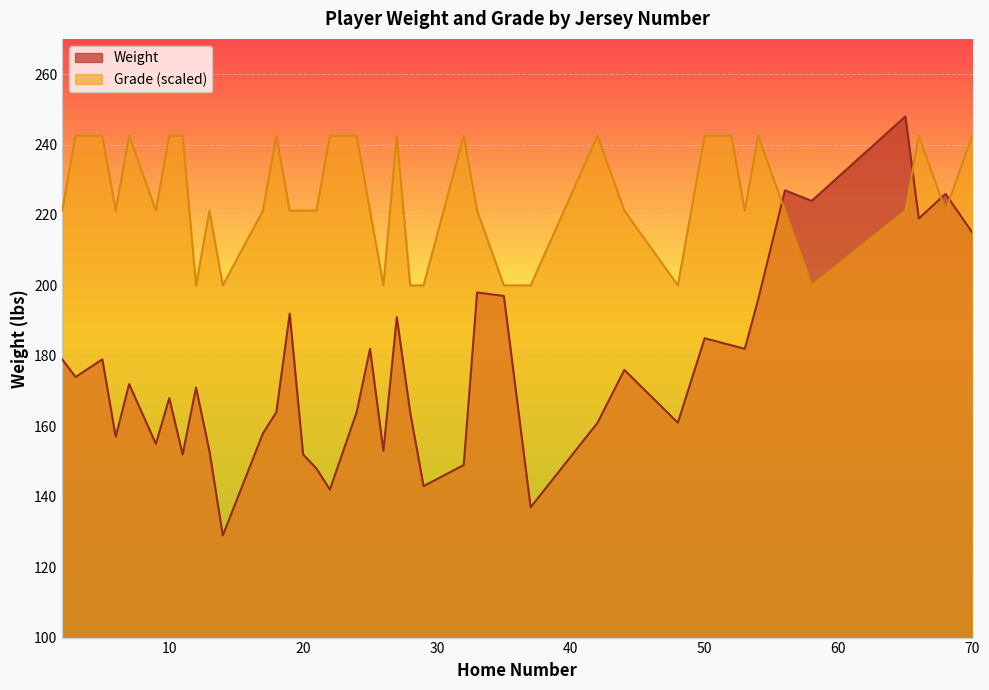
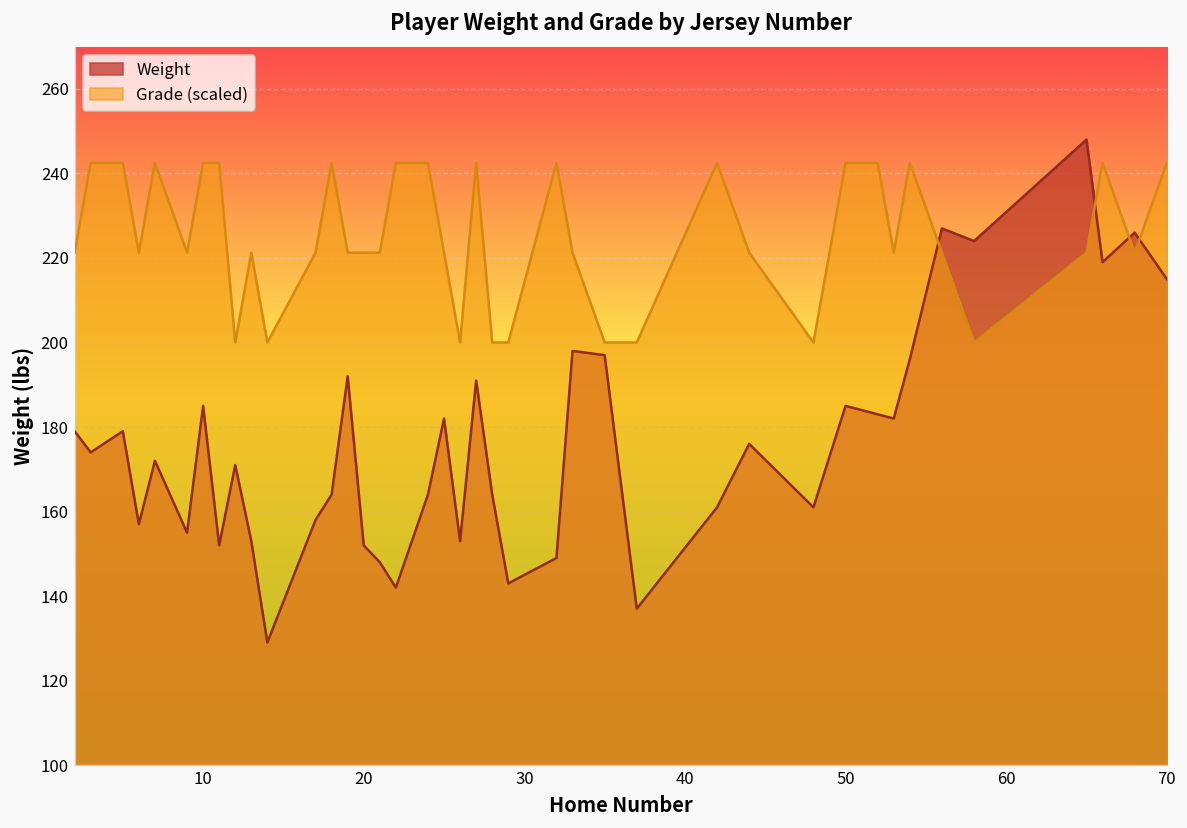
Weight, 10: 168 -> 185
